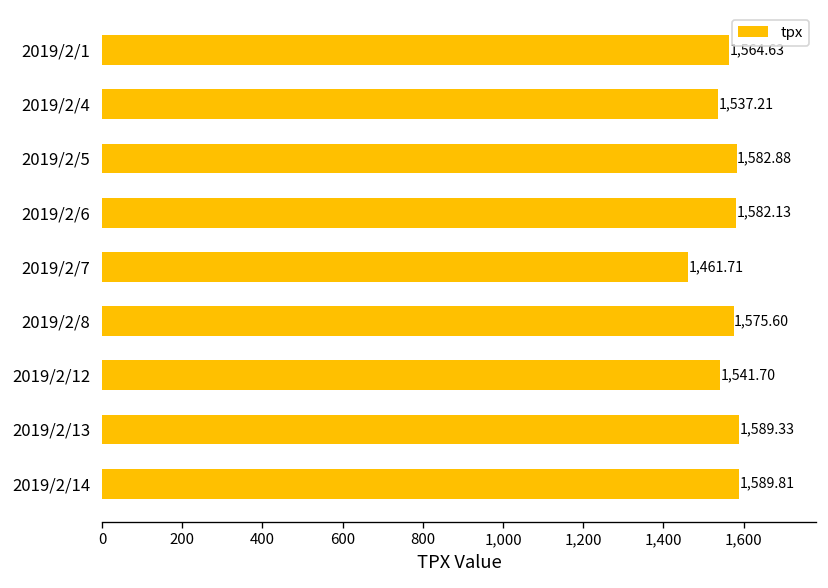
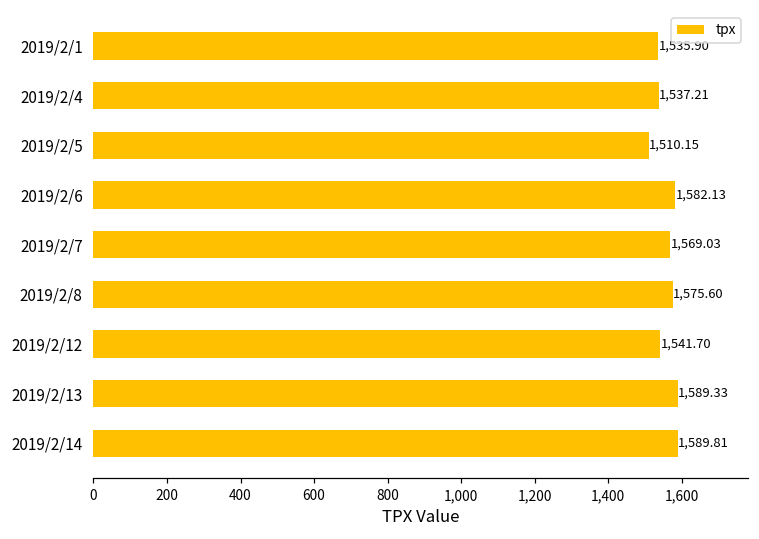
2019/2/1: 1,564.63 -> 1,535.90
2019/2/5: 1,582.88 -> 1,510.15
2019/2/7: 1,461.71 -> 1,569.03
